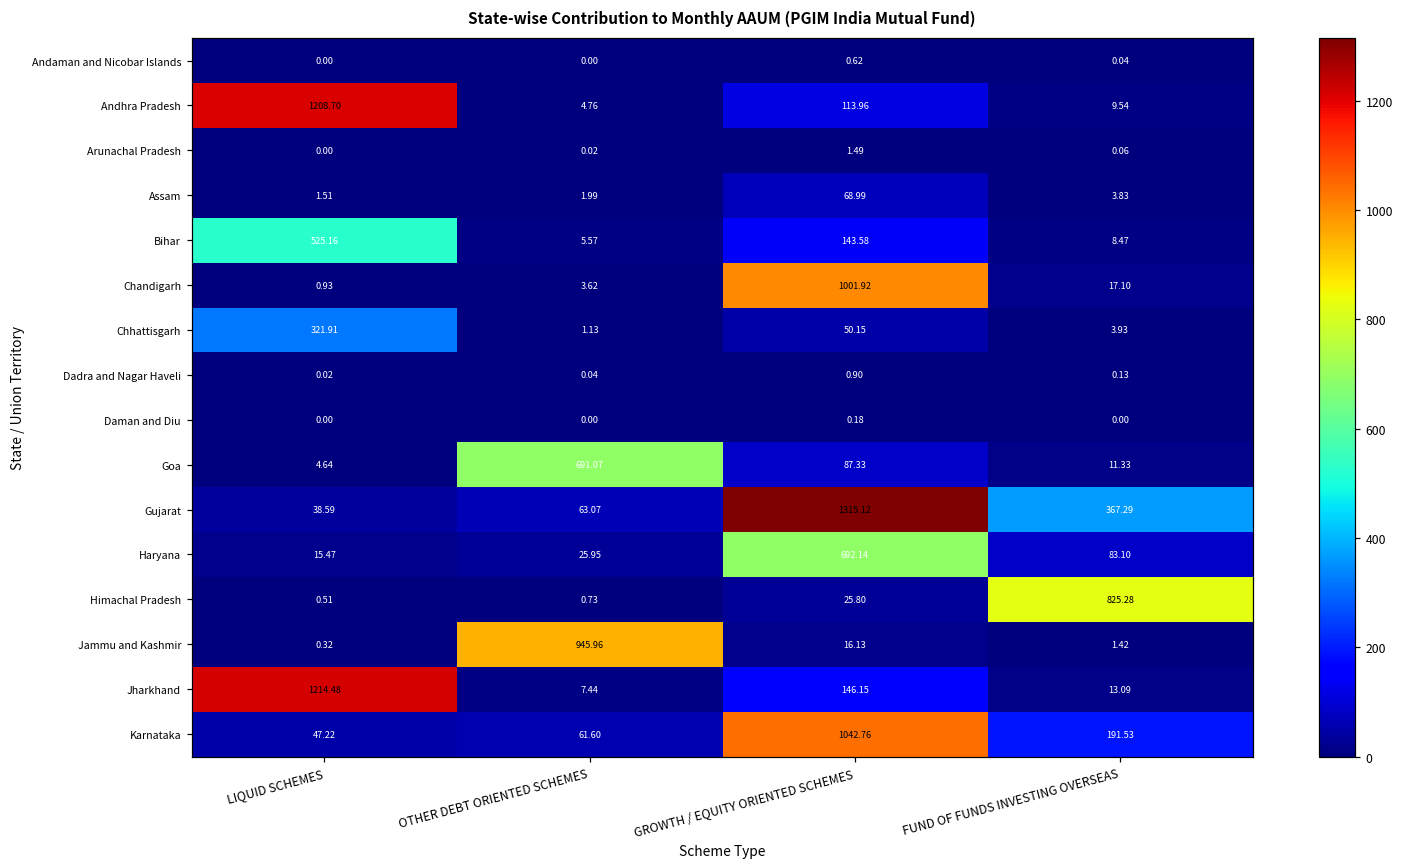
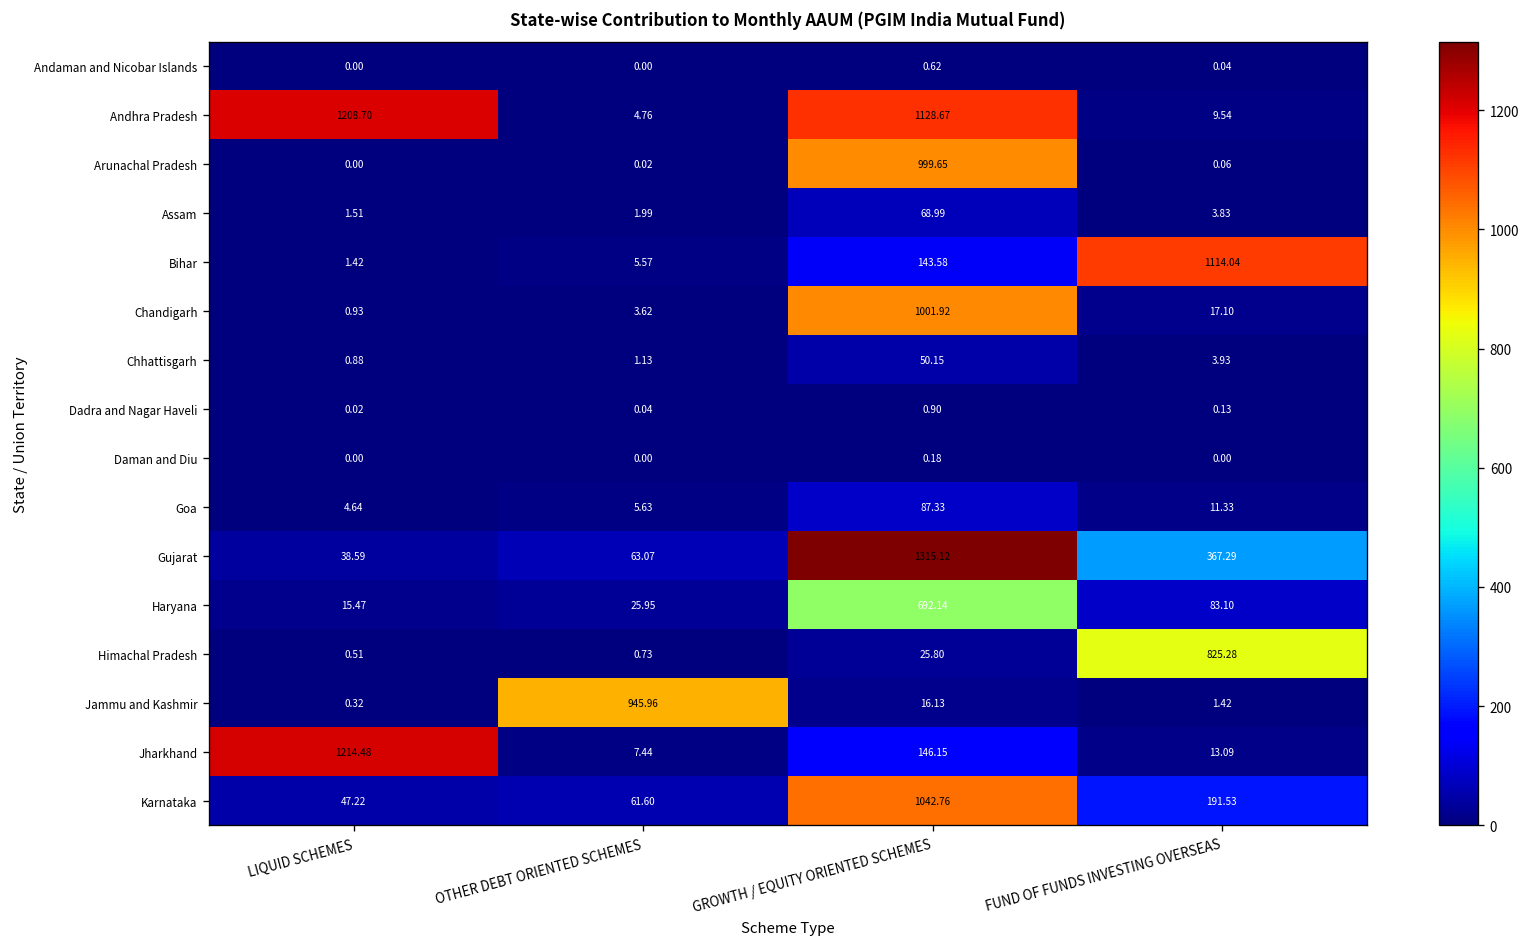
Andhra Pradesh, GROWTH / EQUITY ORIENTED SCHEMES: 113.96 -> 1128.67
Arunachal Pradesh, GROWTH / EQUITY ORIENTED SCHEMES: 1.49 -> 999.65
Bihar, LIQUID SCHEMES: 525.16 -> 1.42
Bihar, FUND OF FUNDS INVESTING OVERSEAS: 8.47 -> 1114.04
Chhattisgarh, LIQUID SCHEMES: 321.91 -> 0.88
Goa, OTHER DEBT ORIENTED SCHEMES: 691.07 -> 5.63
